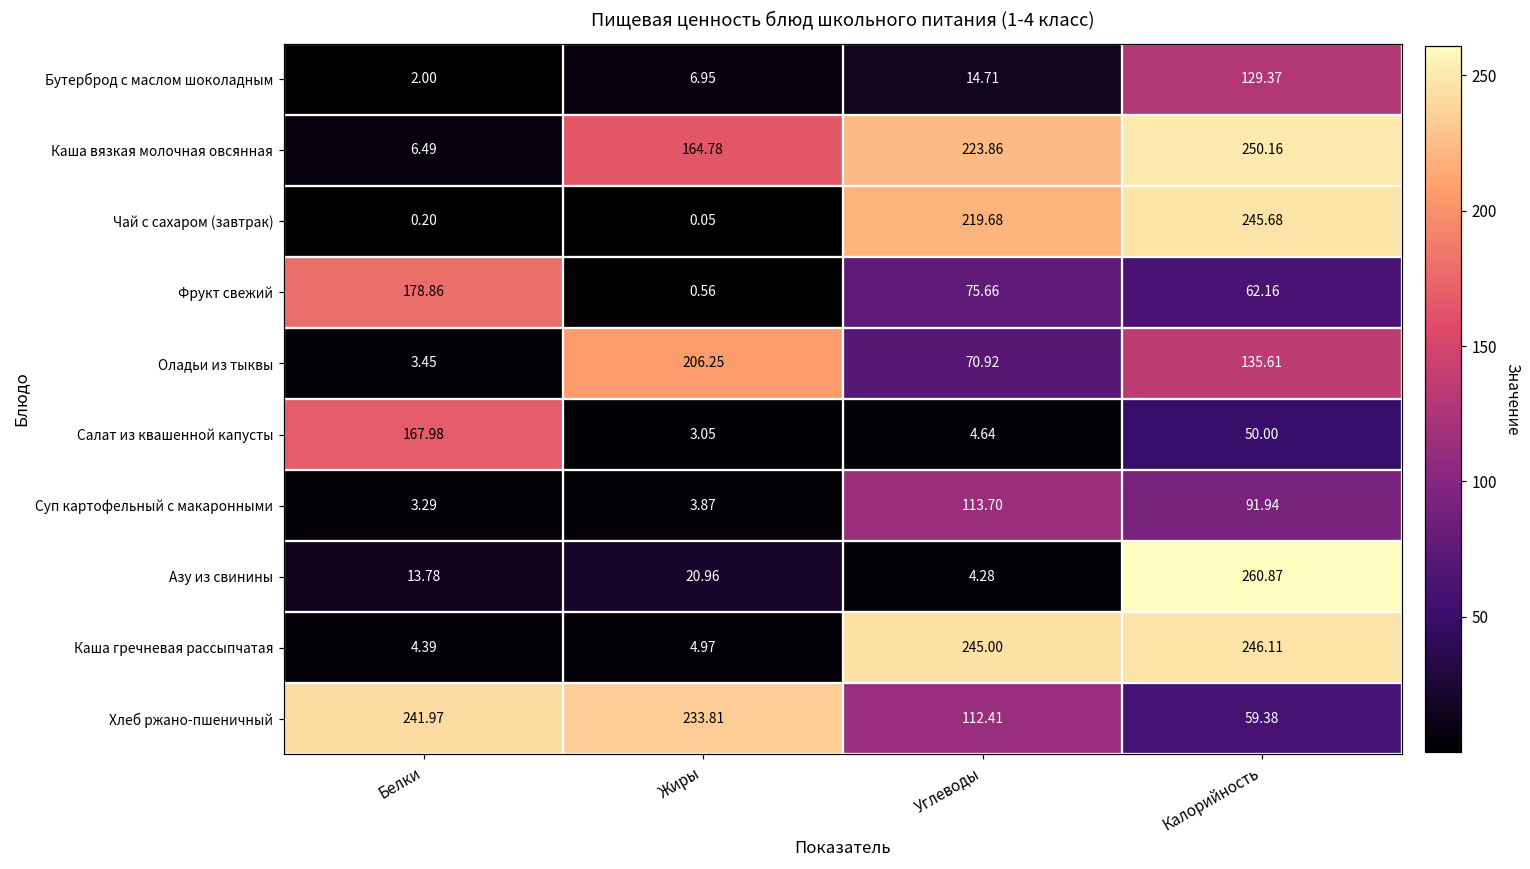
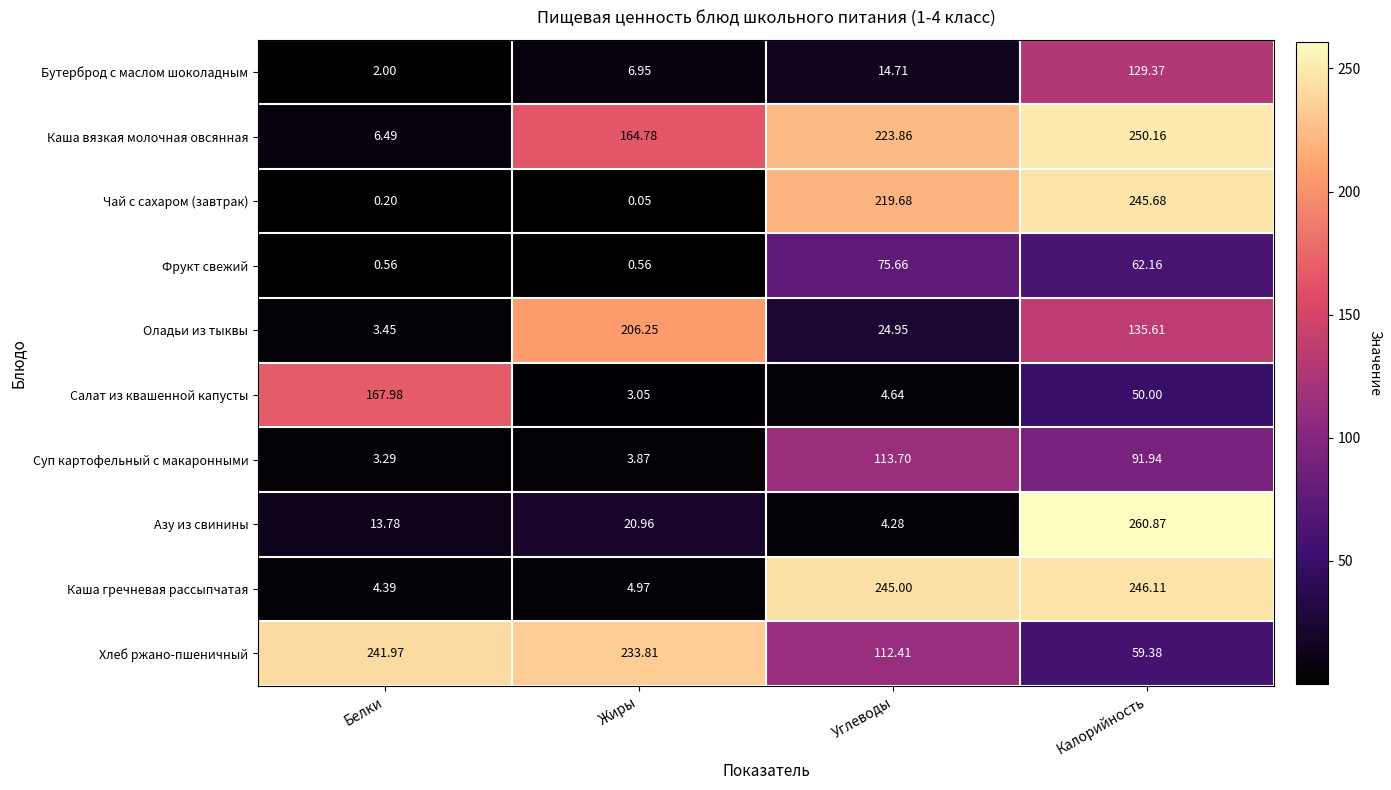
Фрукт свежий, Белки: 178.86 -> 0.56
Оладьи из тыквы, Углеводы: 70.92 -> 24.95
